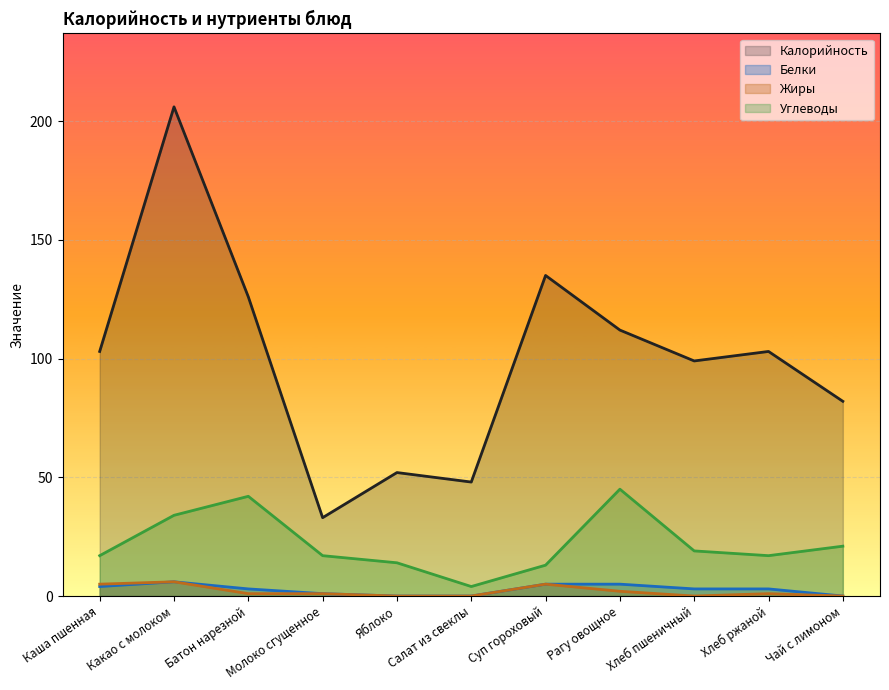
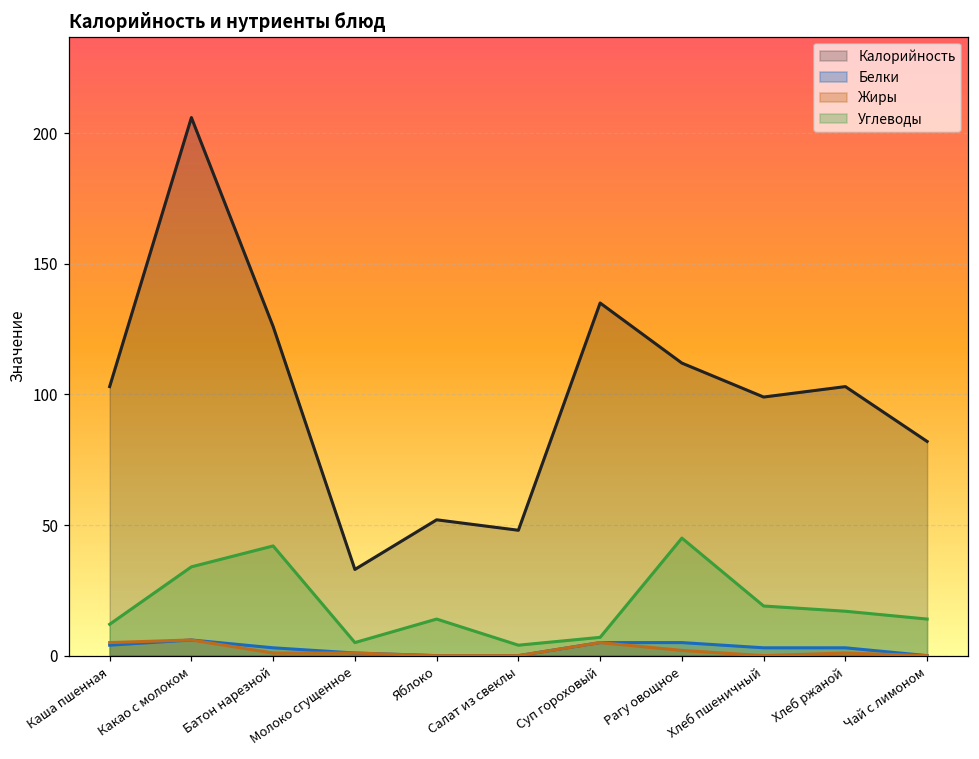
Углеводы, Каша пшенная: 17 -> 12
Углеводы, Молоко сгущенное: 17 -> 5
Углеводы, Суп гороховый: 13 -> 7
Углеводы, Чай с лимоном: 21 -> 14
